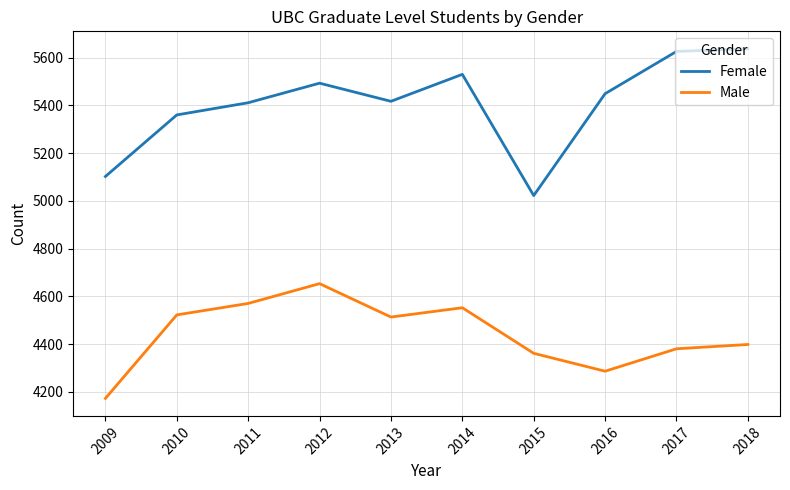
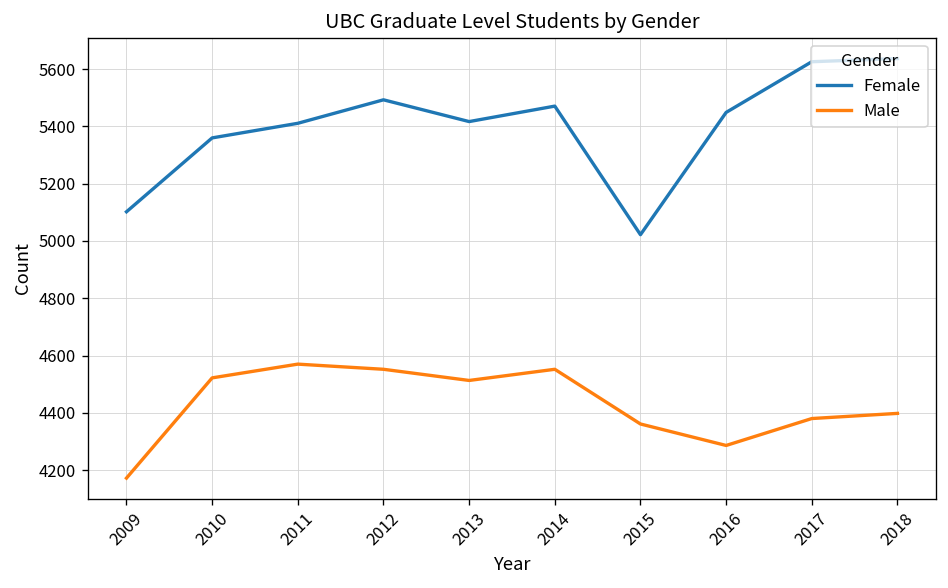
Male, 2012: 4650 -> 4550
Female, 2014: 5530 -> 5470
